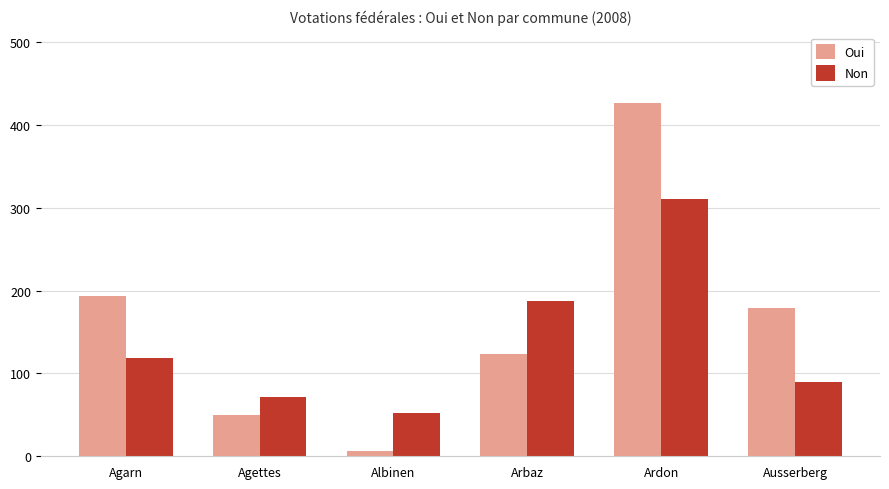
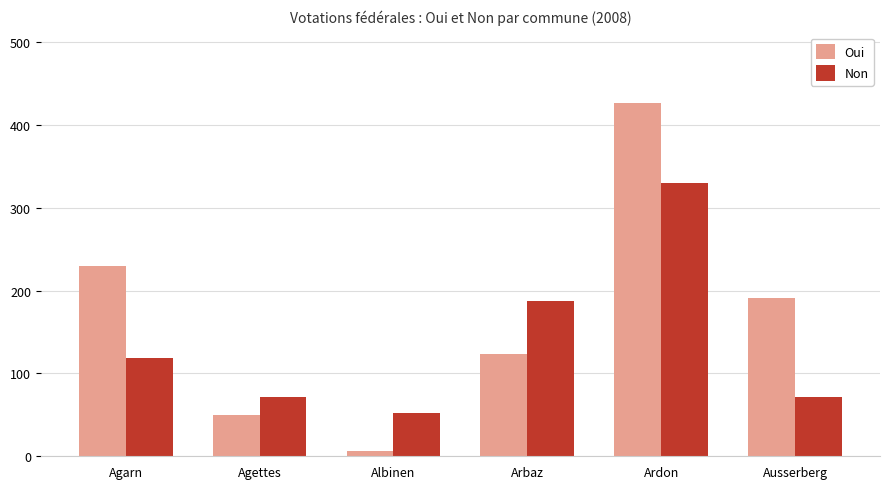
Oui, Agarn: 190 -> 230
Non, Ardon: 310 -> 330
Oui, Ausserberg: 180 -> 190
Non, Ausserberg: 90 -> 70
